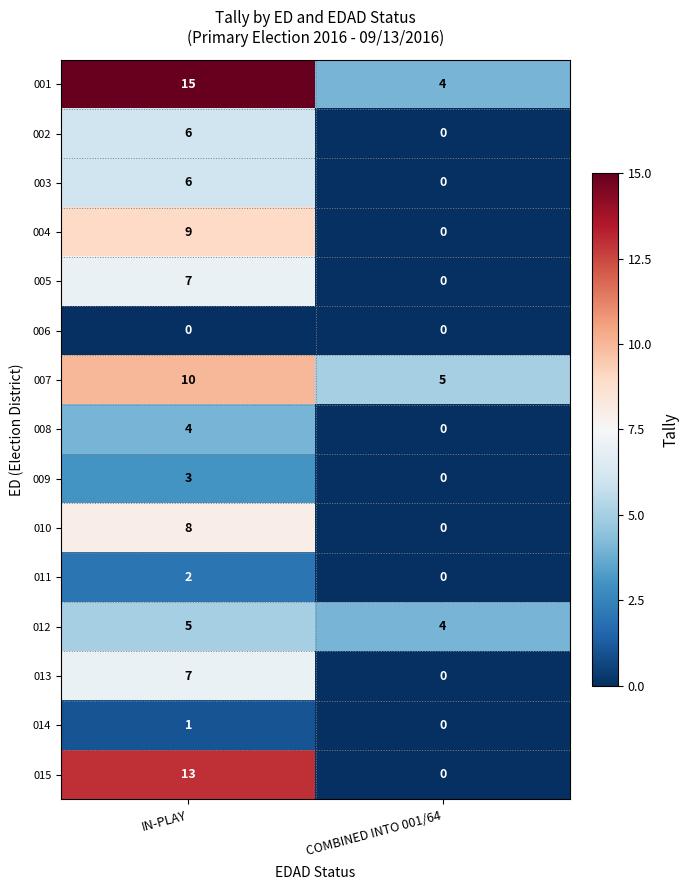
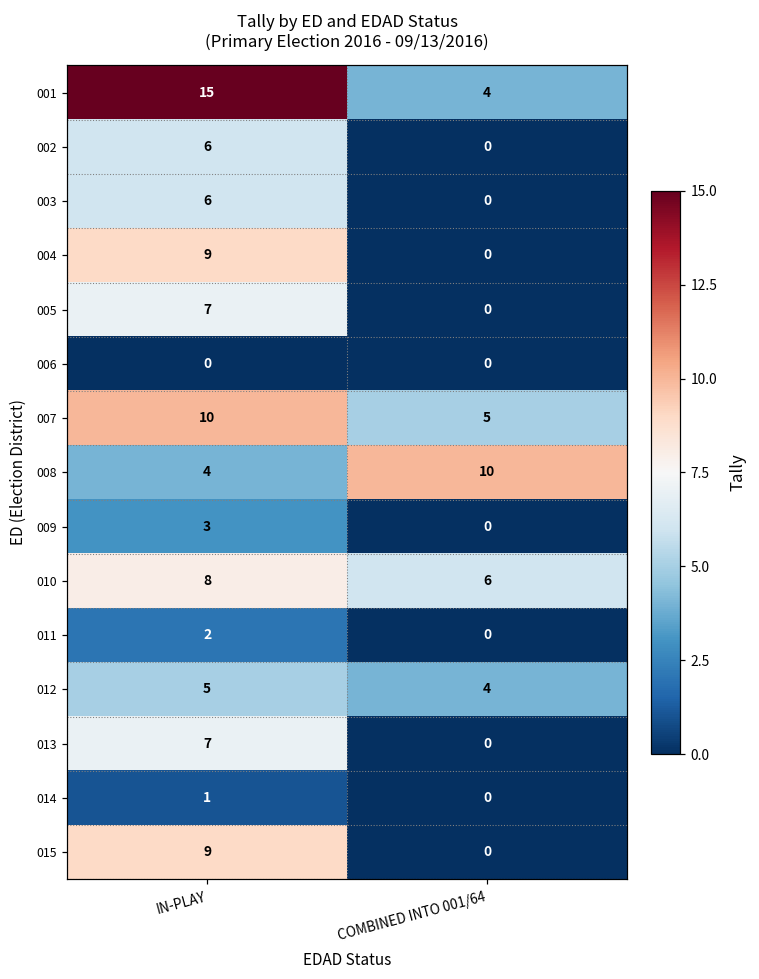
008, COMBINED INTO 001/64: 0 -> 10
010, COMBINED INTO 001/64: 0 -> 6
015, IN-PLAY: 13 -> 9
